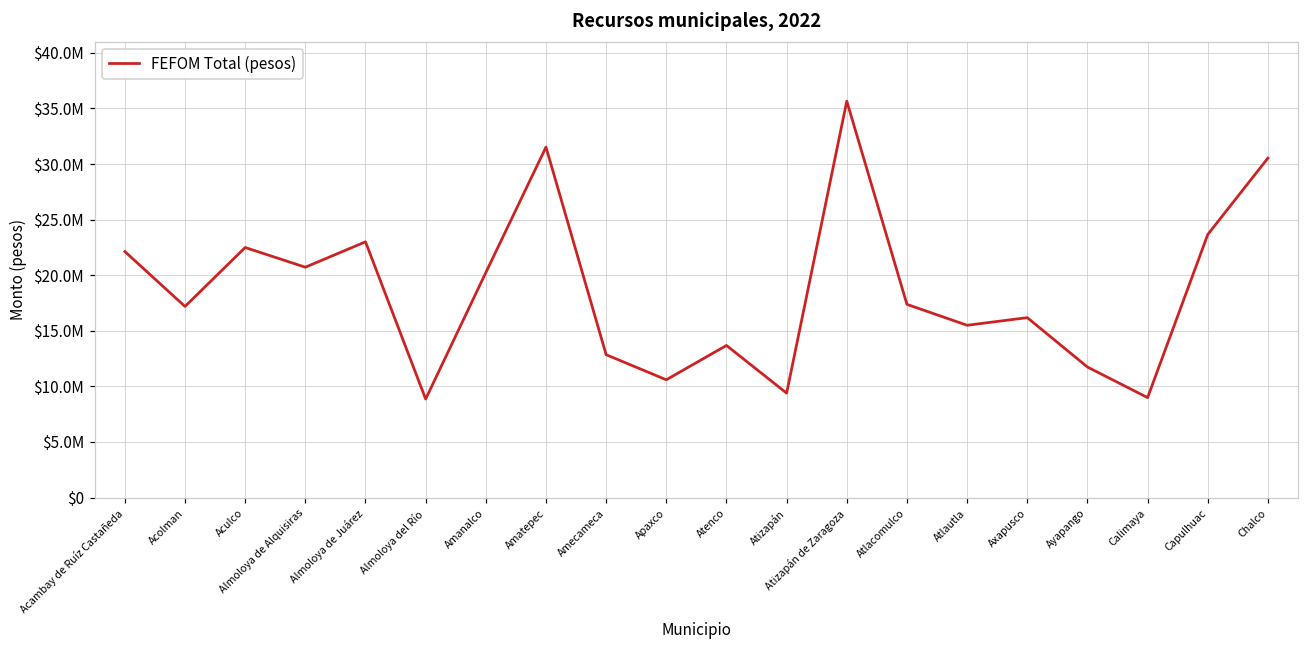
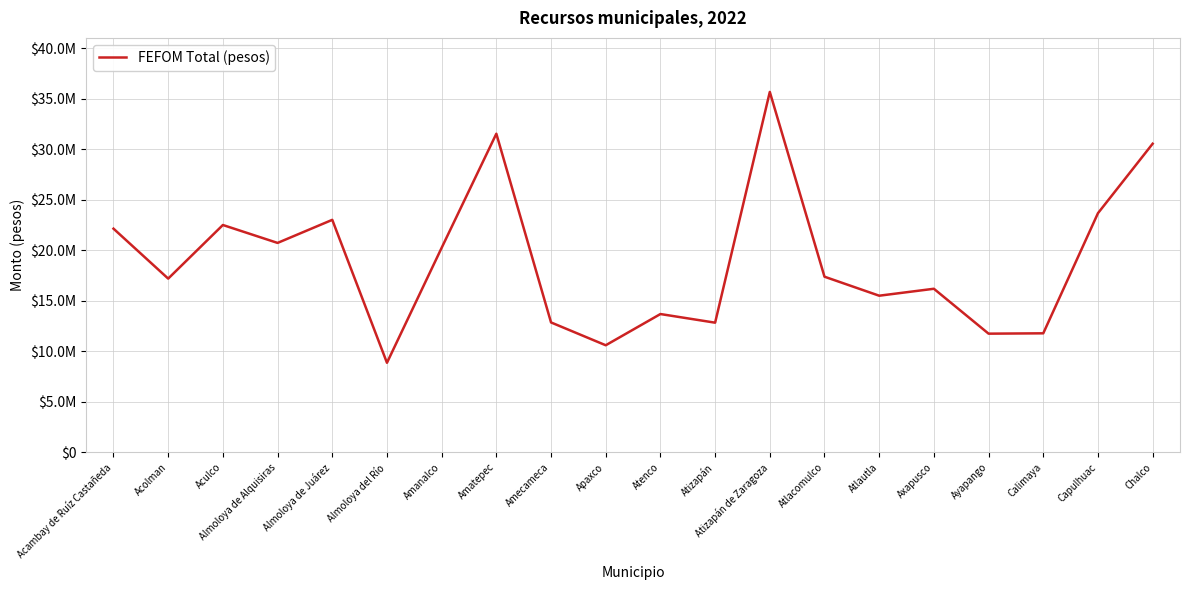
Atizapán: $9400000 -> $12800000
Calimaya: $9000000 -> $11800000
